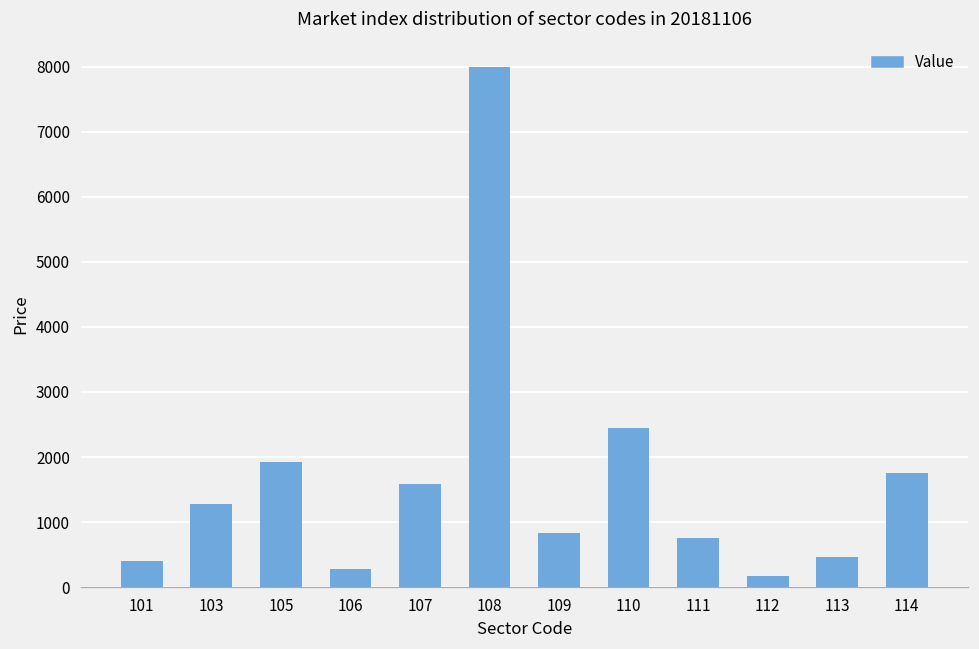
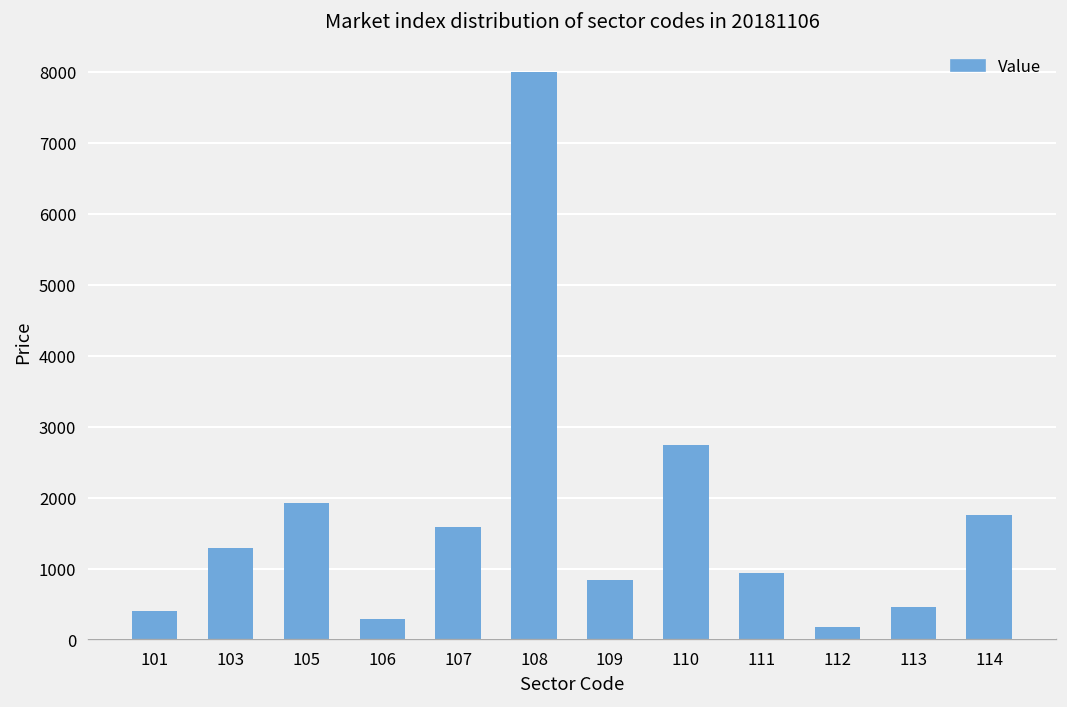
110: 2400 -> 2700
111: 700 -> 900
